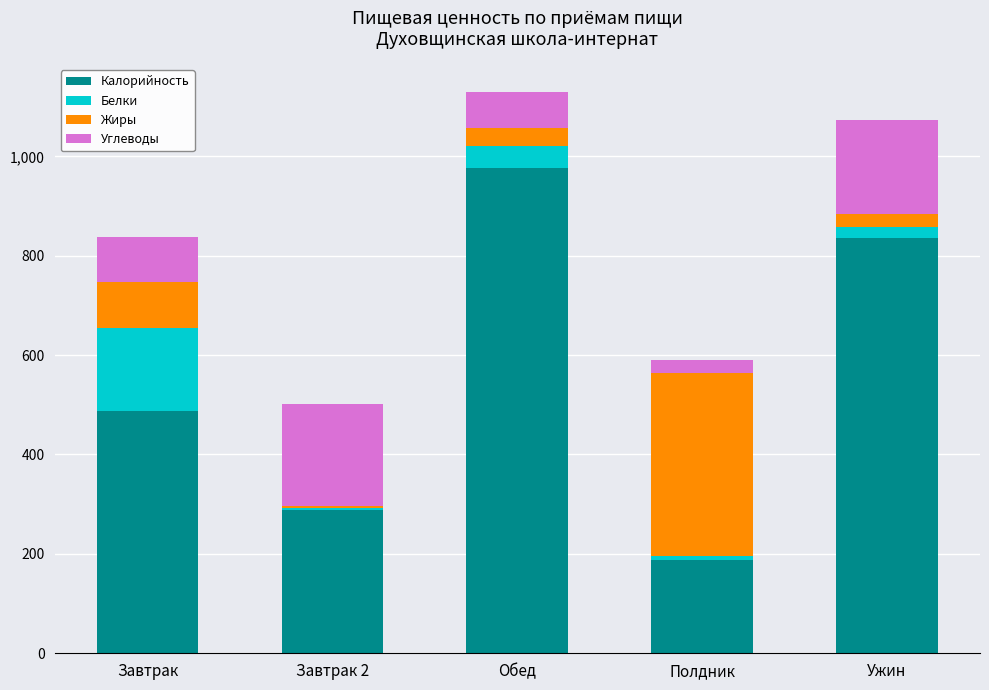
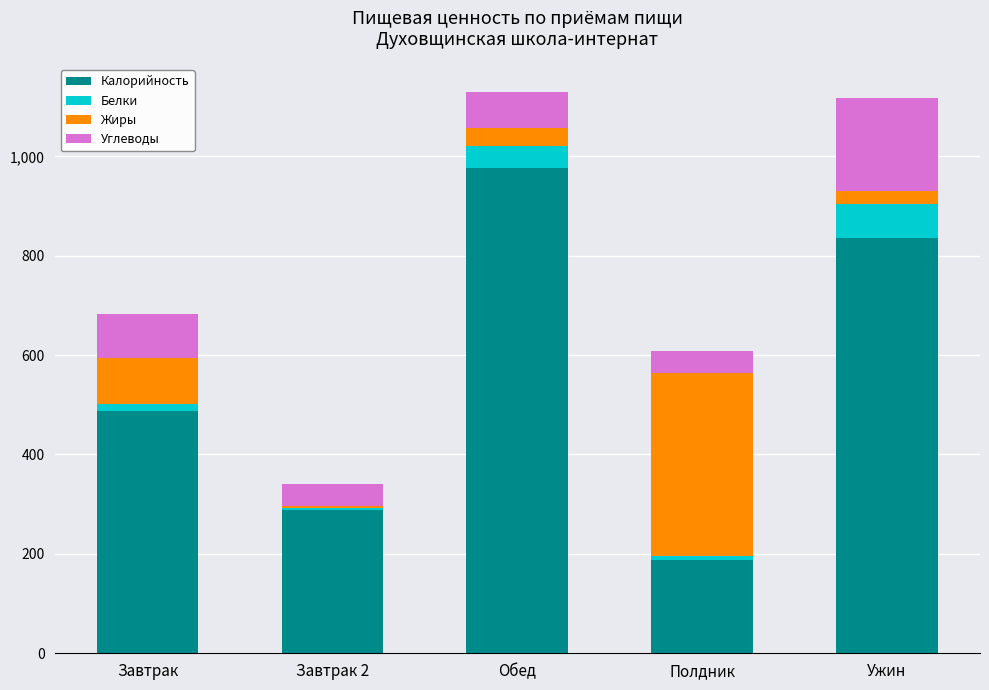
Белки, Завтрак: 170 -> 10
Углеводы, Завтрак 2: 210 -> 50
Углеводы, Полдник: 30 -> 40
Белки, Ужин: 20 -> 70
